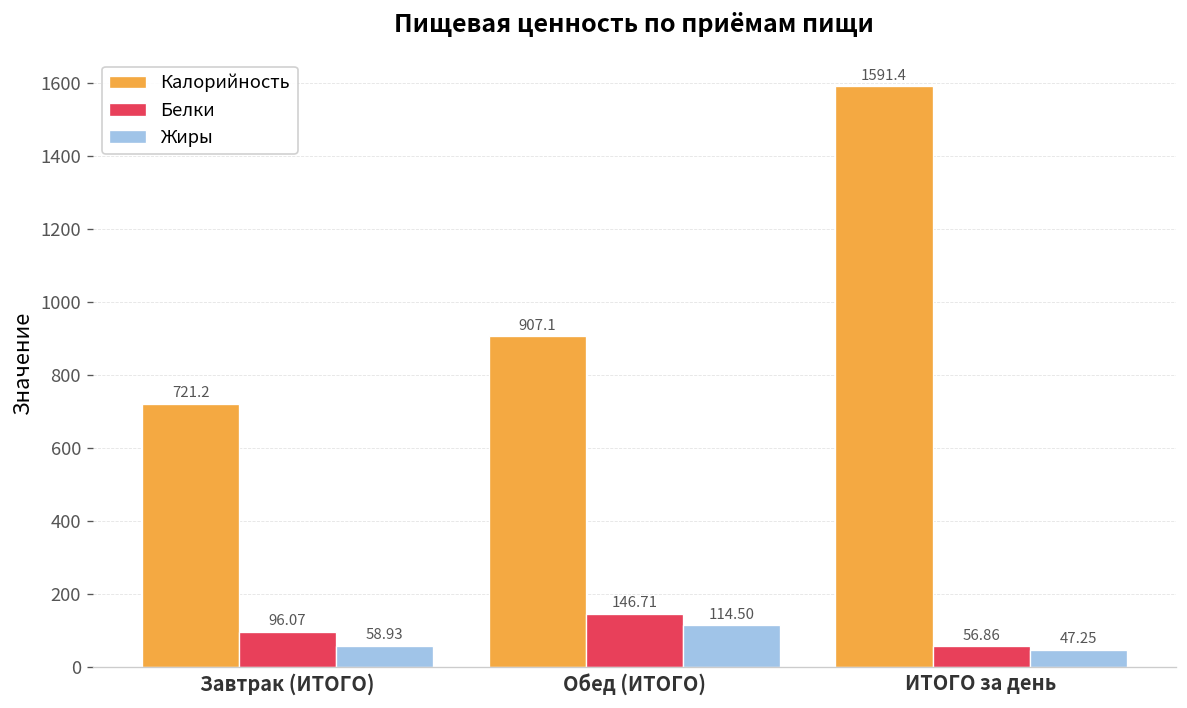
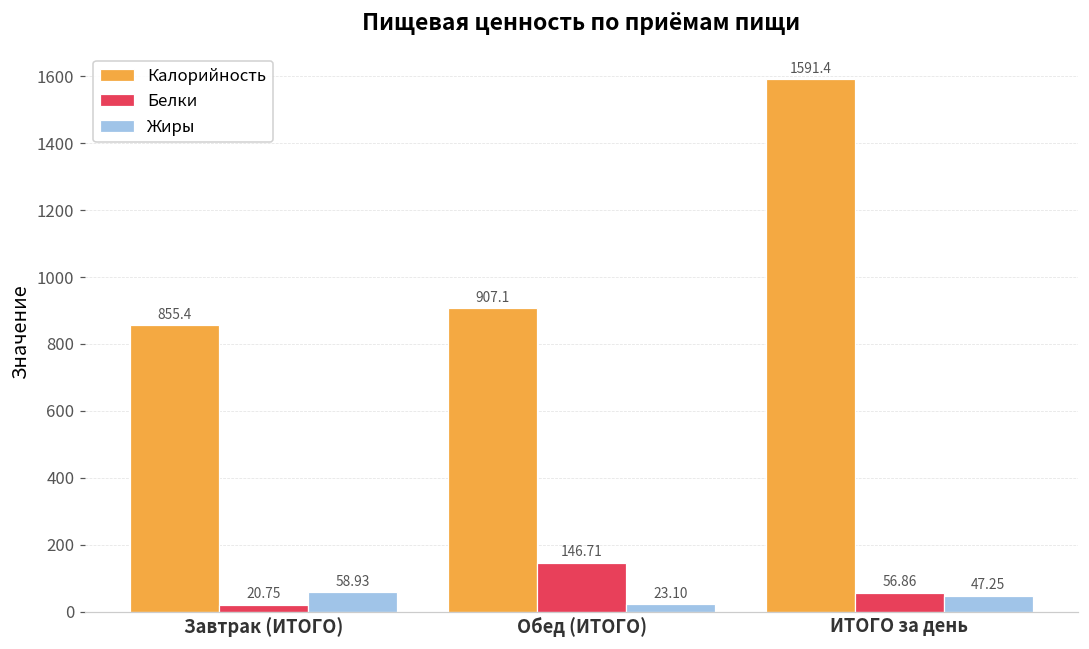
Калорийность, Завтрак (ИТОГО): 721.2 -> 855.4
Белки, Завтрак (ИТОГО): 96.07 -> 20.75
Жиры, Обед (ИТОГО): 114.50 -> 23.10
